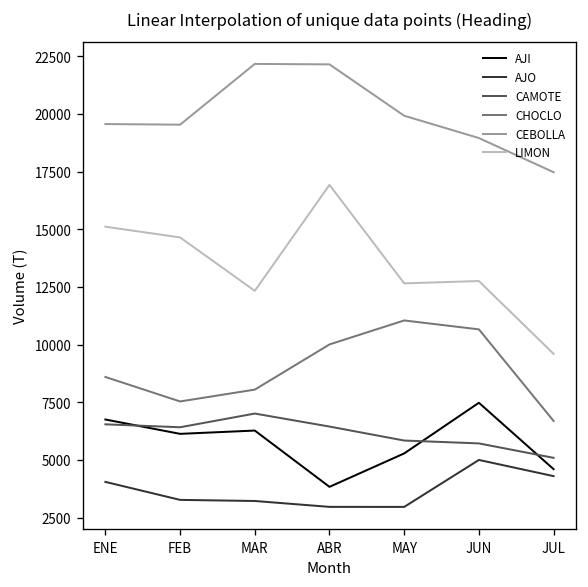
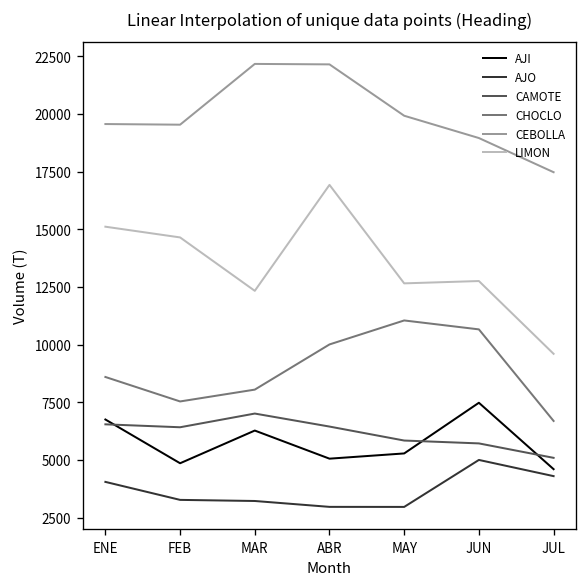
AJI, FEB: 6100 -> 4900
AJI, ABR: 3800 -> 5100
